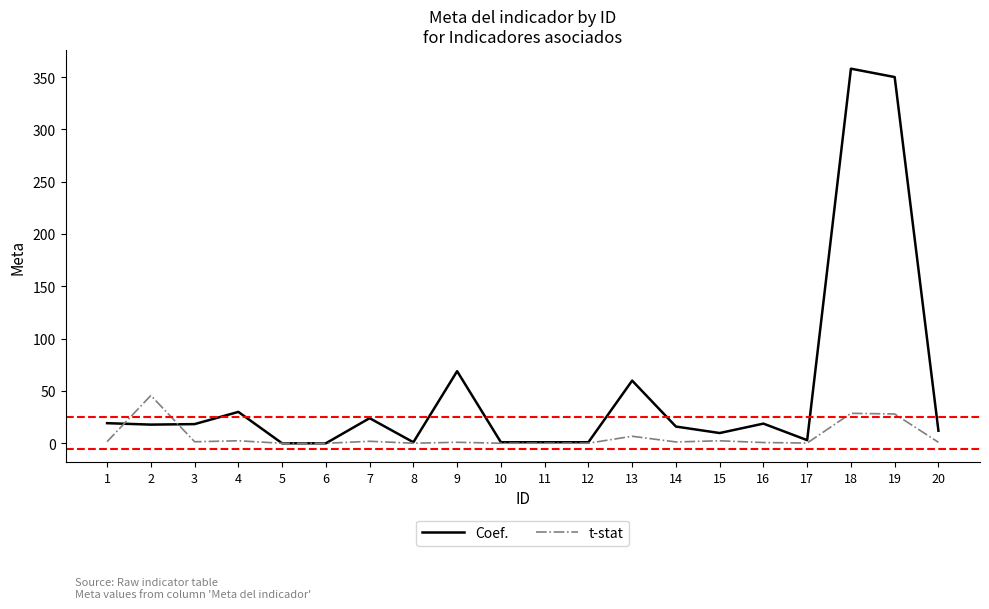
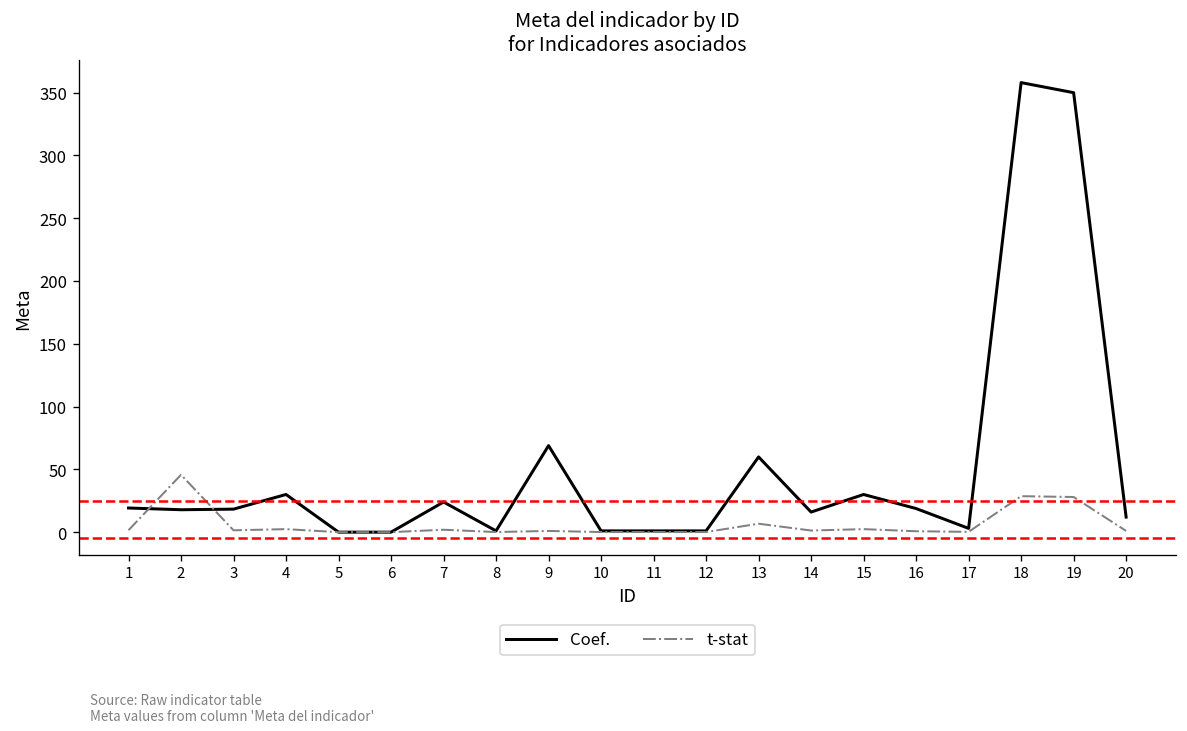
Coef., 15: 10 -> 30
